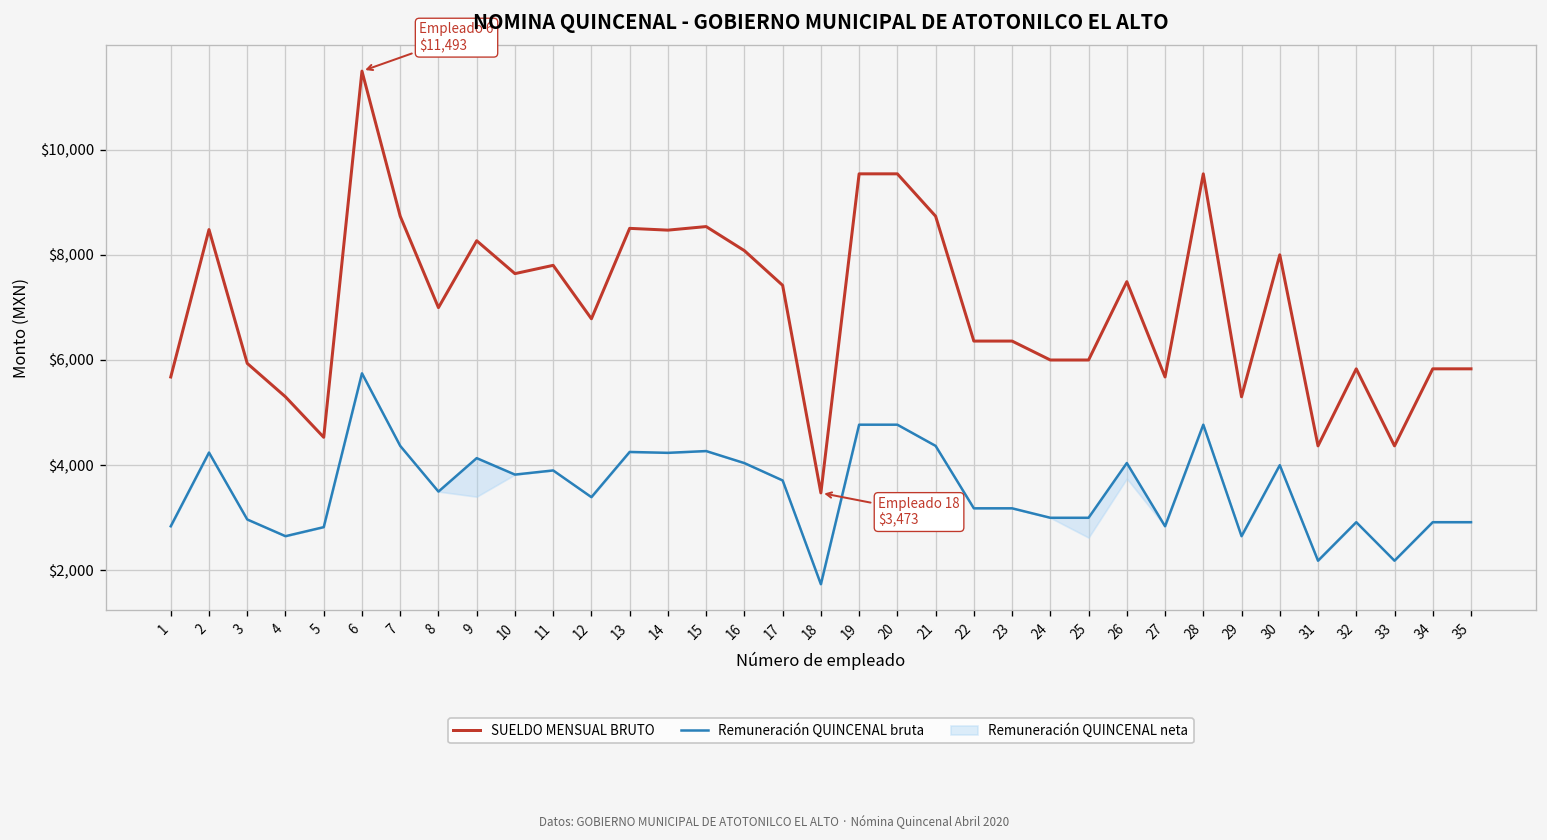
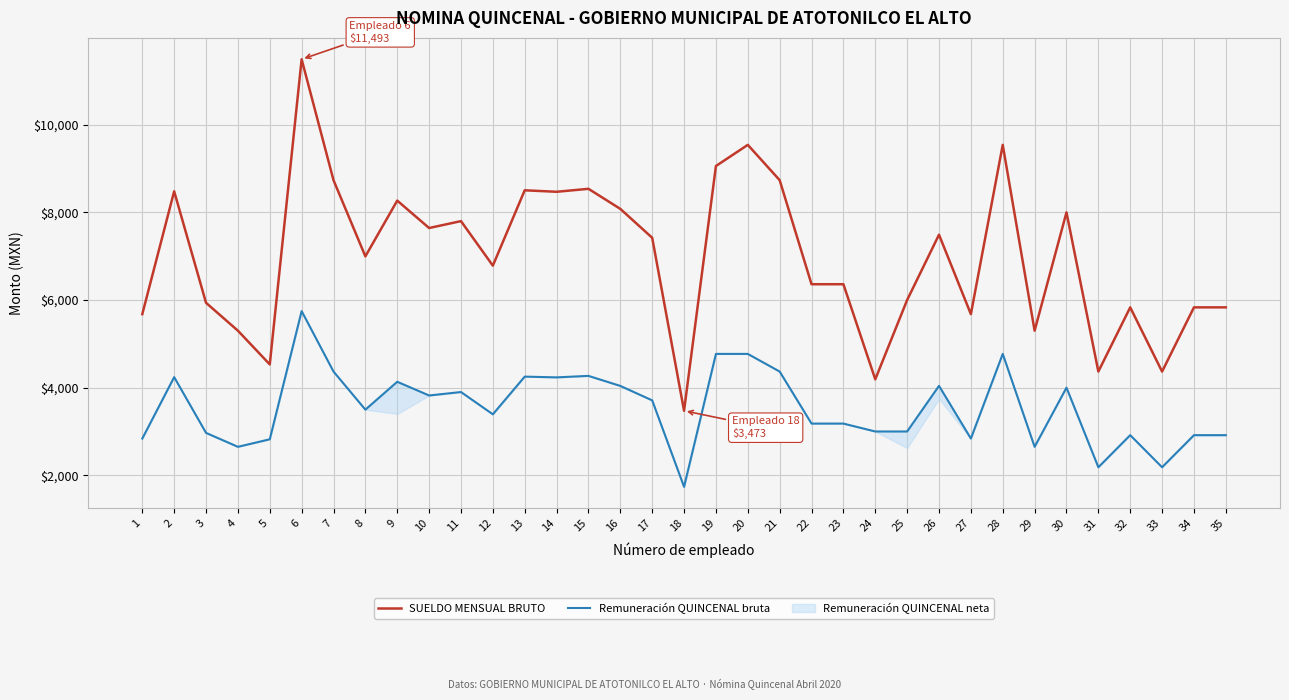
SUELDO MENSUAL BRUTO, 19: $9,500 -> $9,100
SUELDO MENSUAL BRUTO, 24: $6,000 -> $4,200
